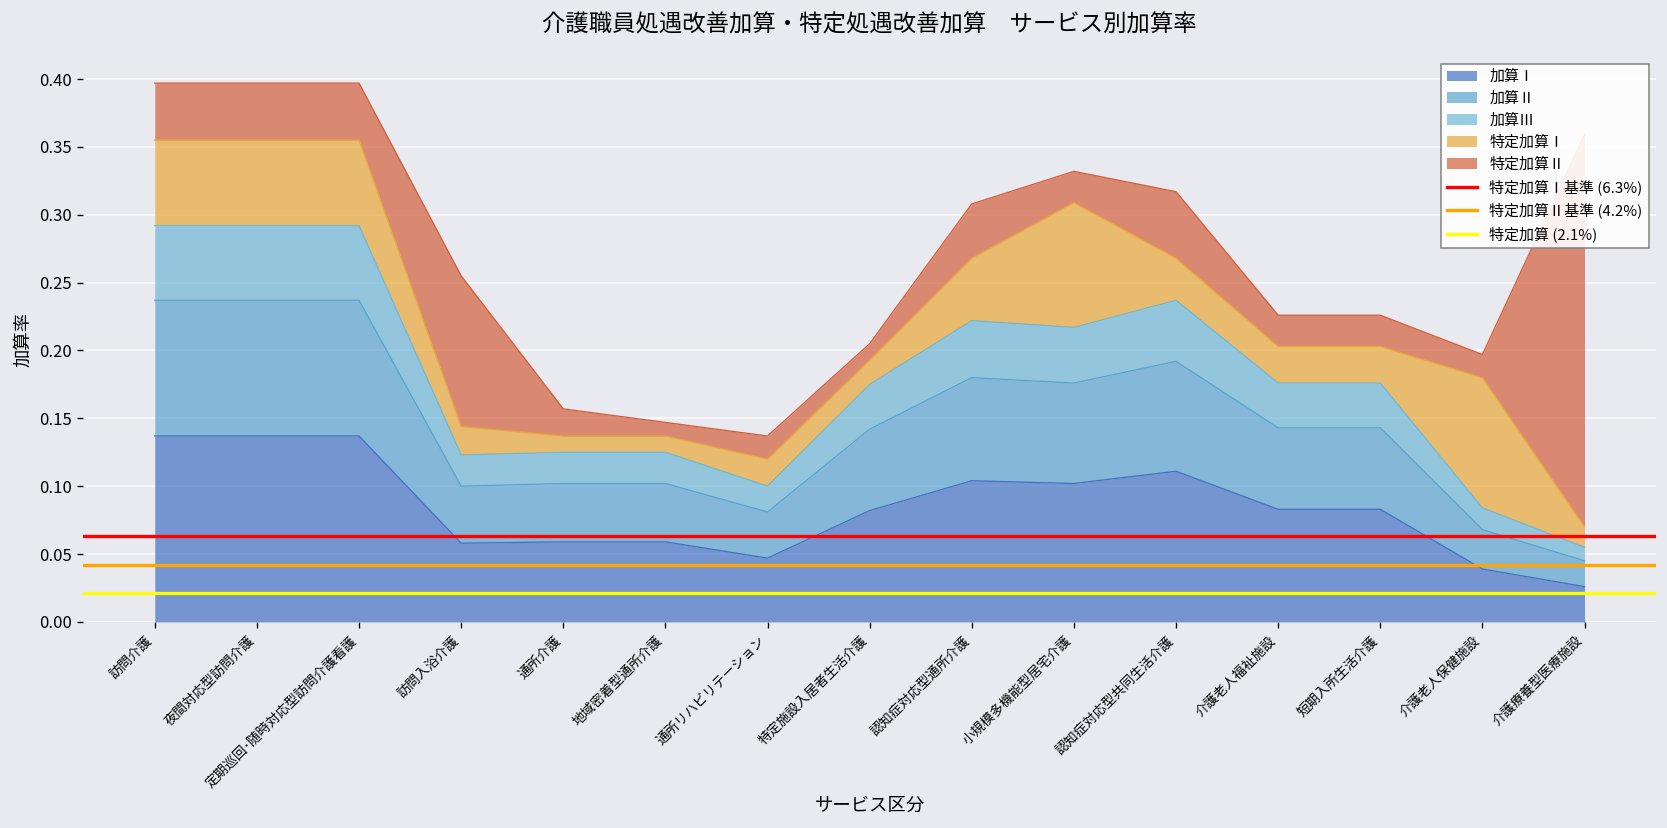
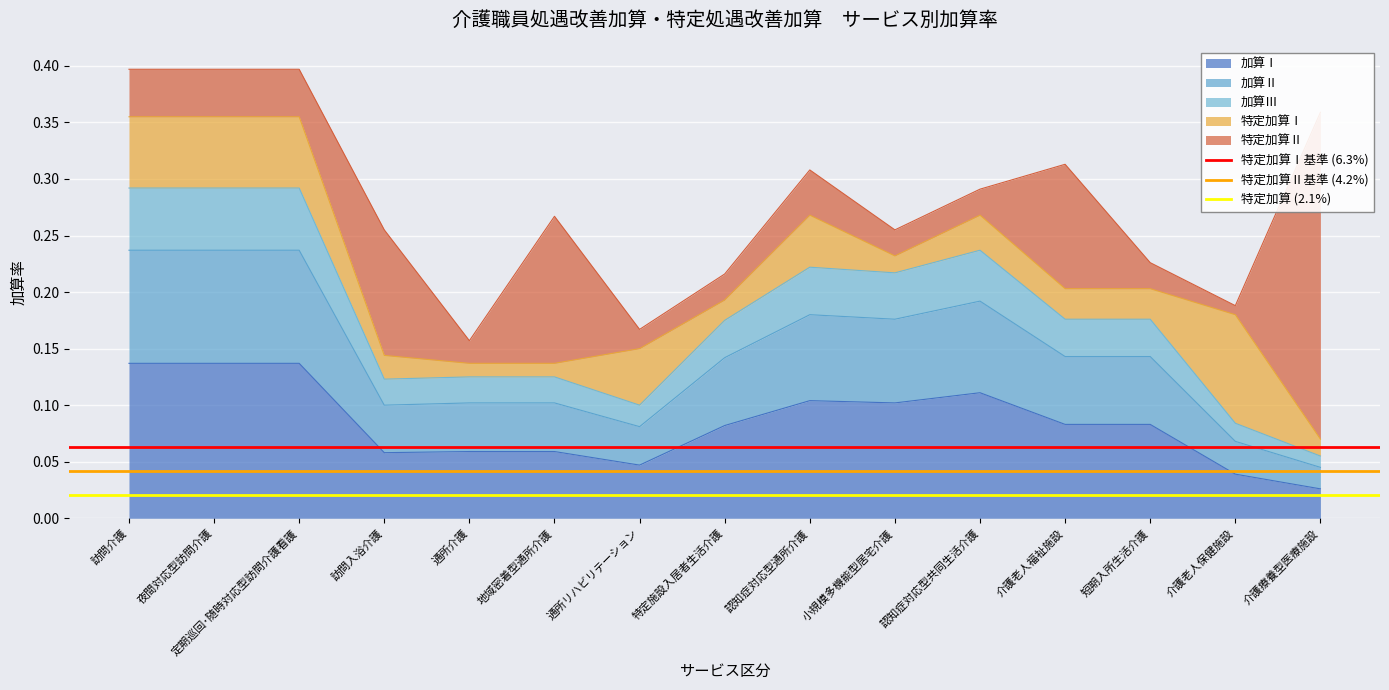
特定加算Ⅱ, 地域密着型通所介護: 0.01 -> 0.13
特定加算Ⅰ, 通所リハビリテーション: 0.02 -> 0.05
特定加算Ⅱ, 特定施設入居者生活介護: 0.012 -> 0.023
特定加算Ⅰ, 小規模多機能型居宅介護: 0.092 -> 0.015
特定加算Ⅱ, 認知症対応型共同生活介護: 0.049 -> 0.023
特定加算Ⅱ, 介護老人福祉施設: 0.023 -> 0.110
特定加算Ⅱ, 介護老人保健施設: 0.017 -> 0.008
